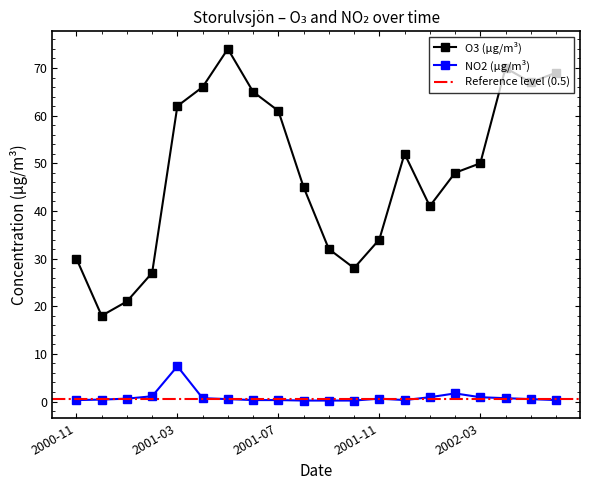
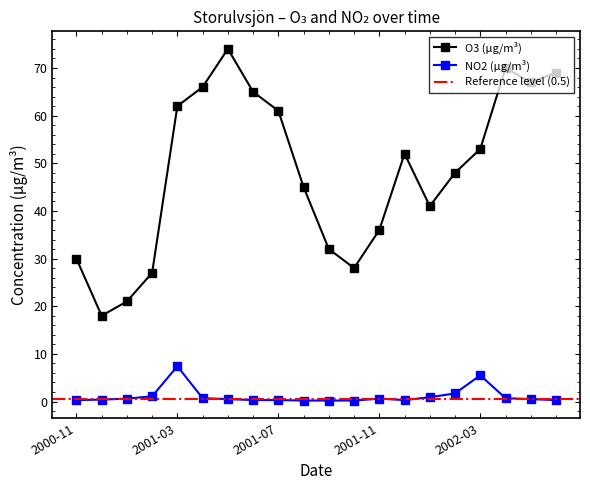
O3 (µg/m³), 2001-11: 34 -> 36
O3 (µg/m³), 2002-03: 50 -> 53
NO2 (µg/m³), 2002-03: 1 -> 6
